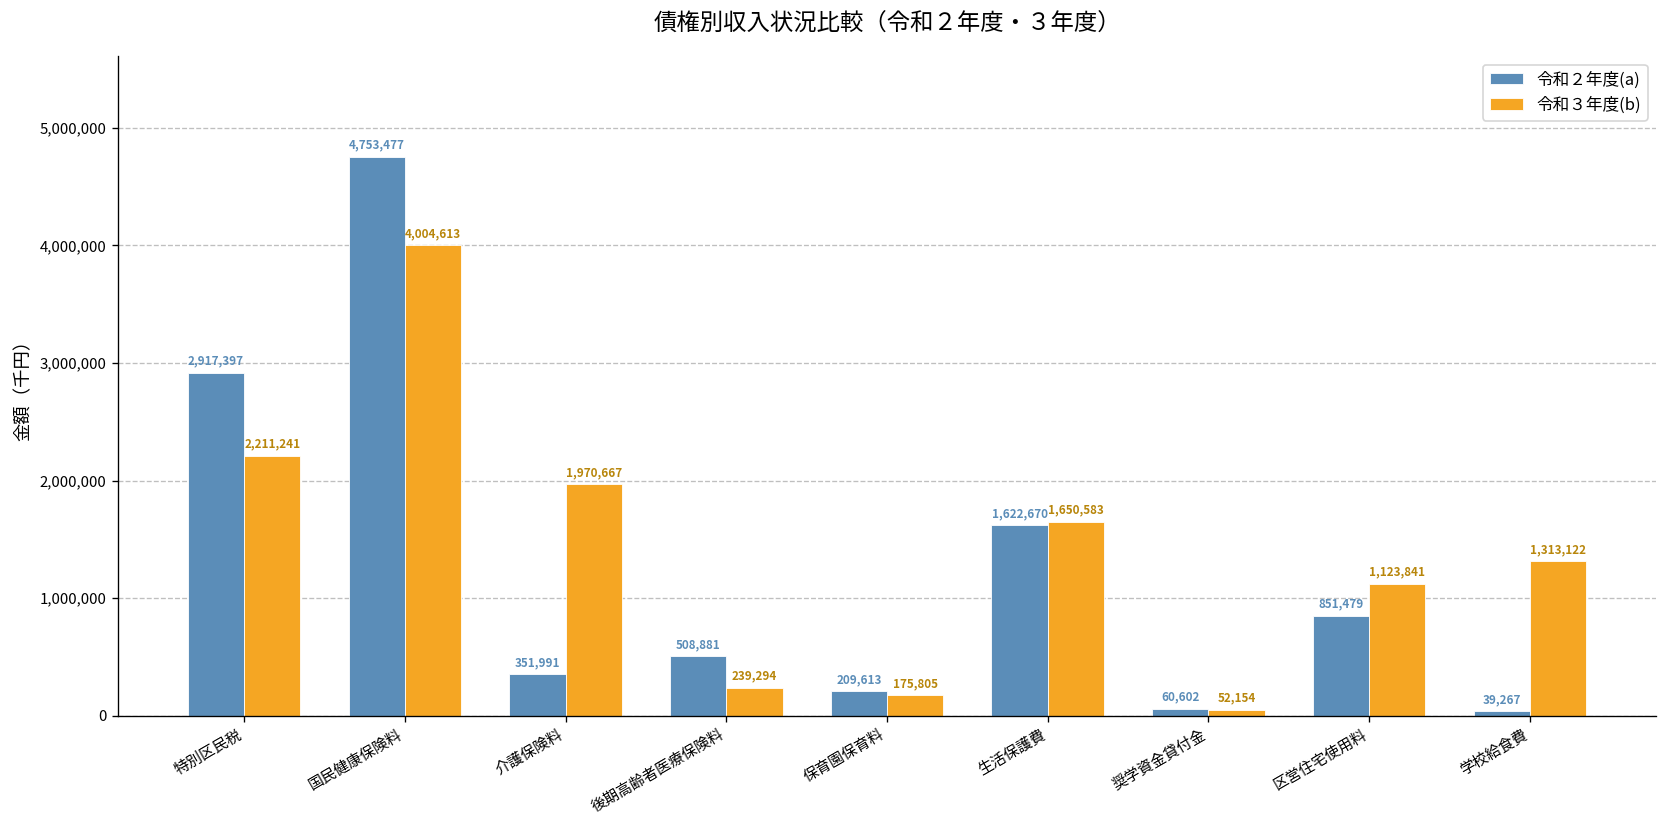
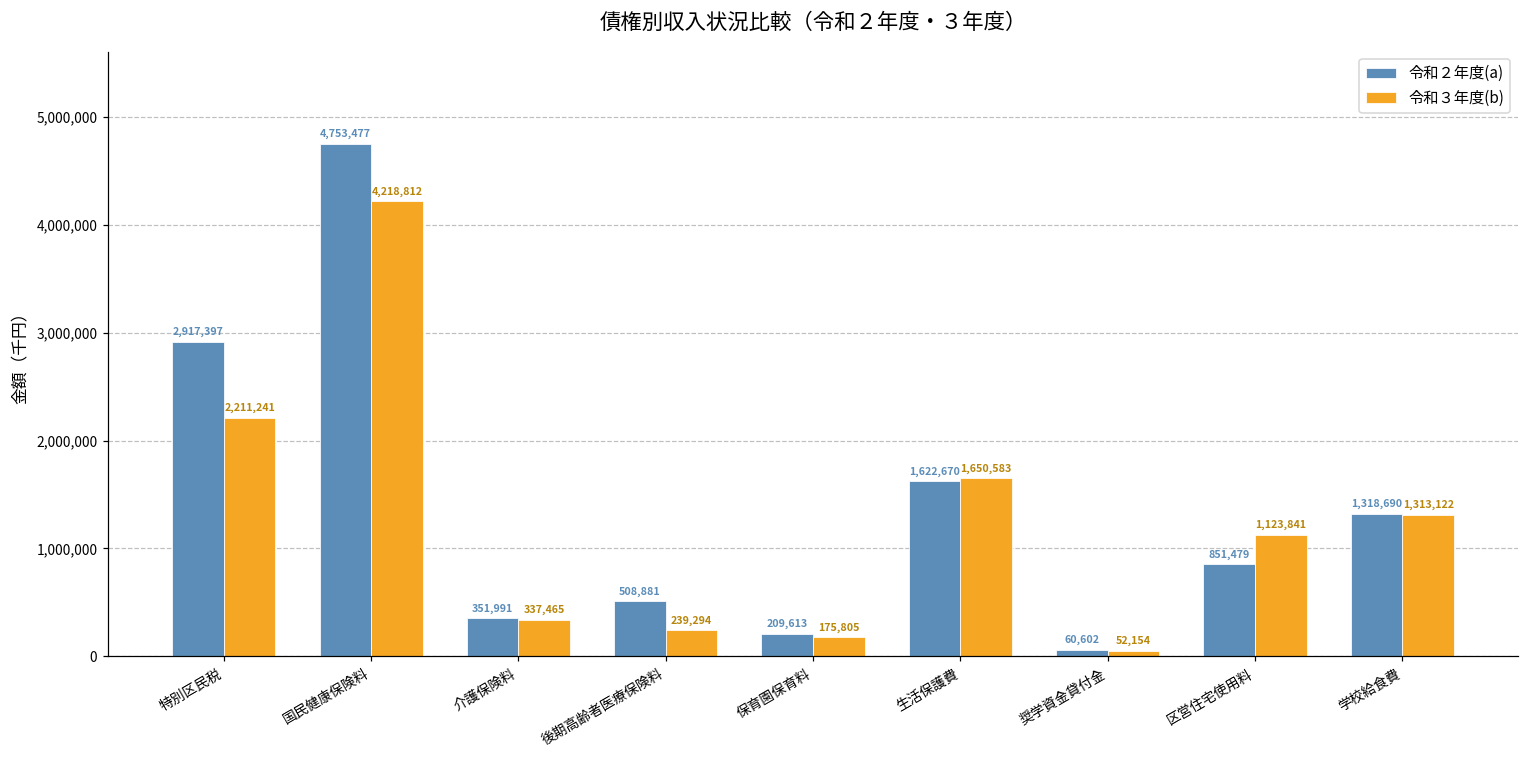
令和３年度(b), 国民健康保険料: 4,004,613 -> 4,218,812
令和３年度(b), 介護保険料: 1,970,667 -> 337,465
令和２年度(a), 学校給食費: 39,267 -> 1,318,690
